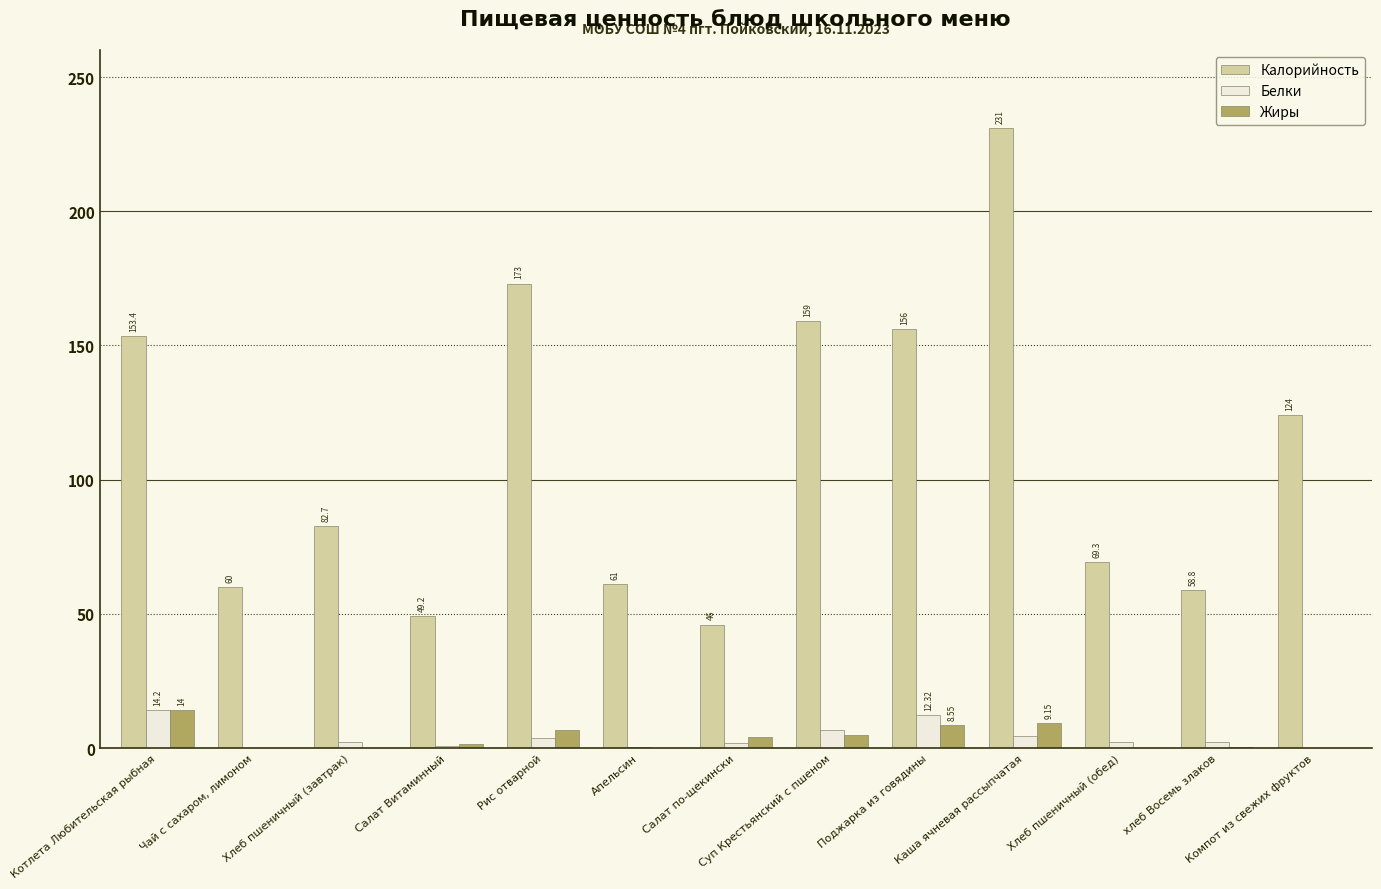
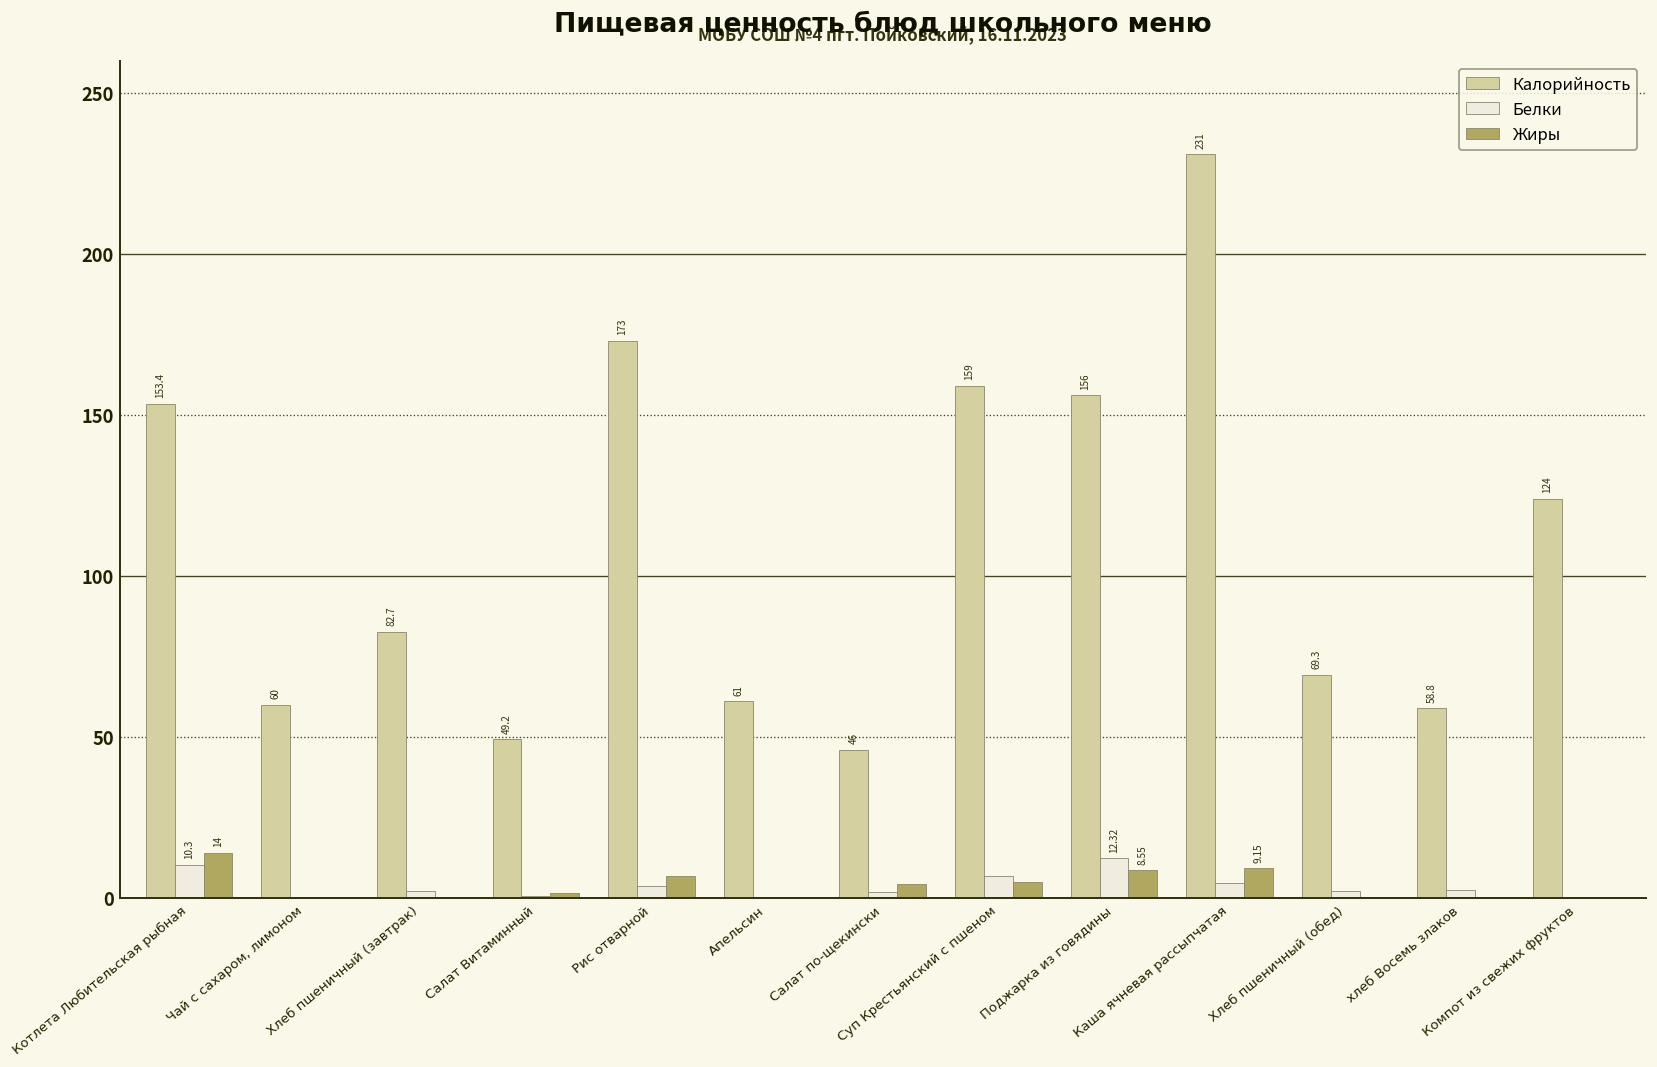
Белки, Котлета Любительская рыбная: 14.2 -> 10.3
